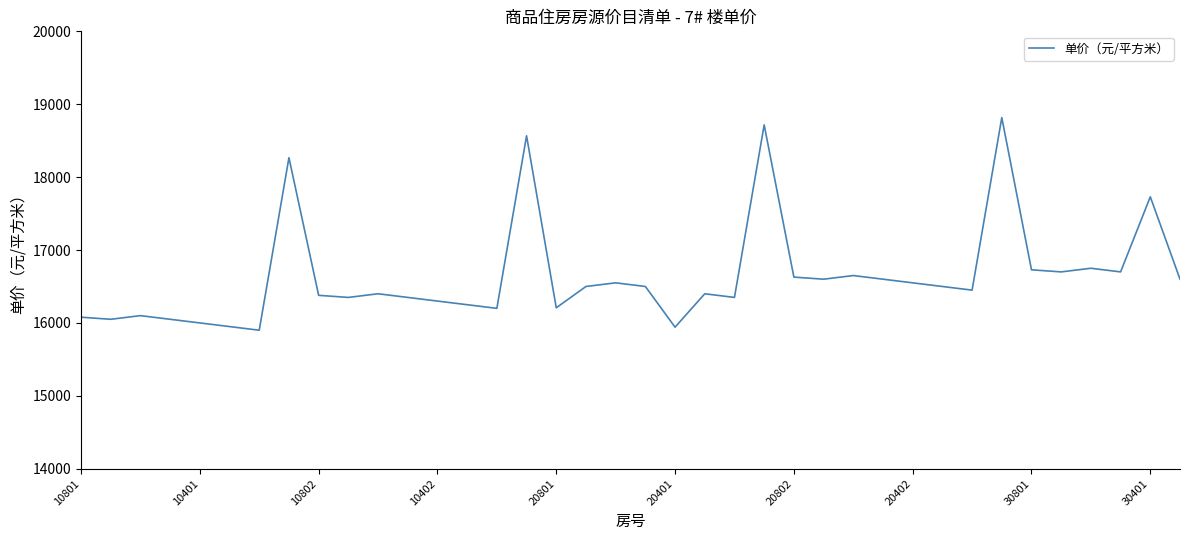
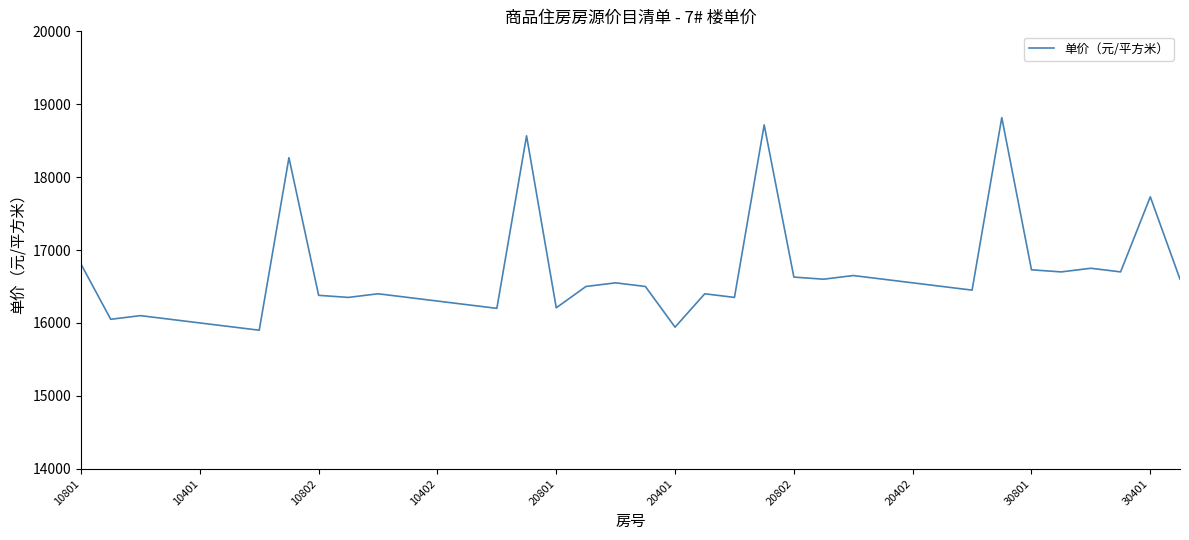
10801: 16100 -> 16800
